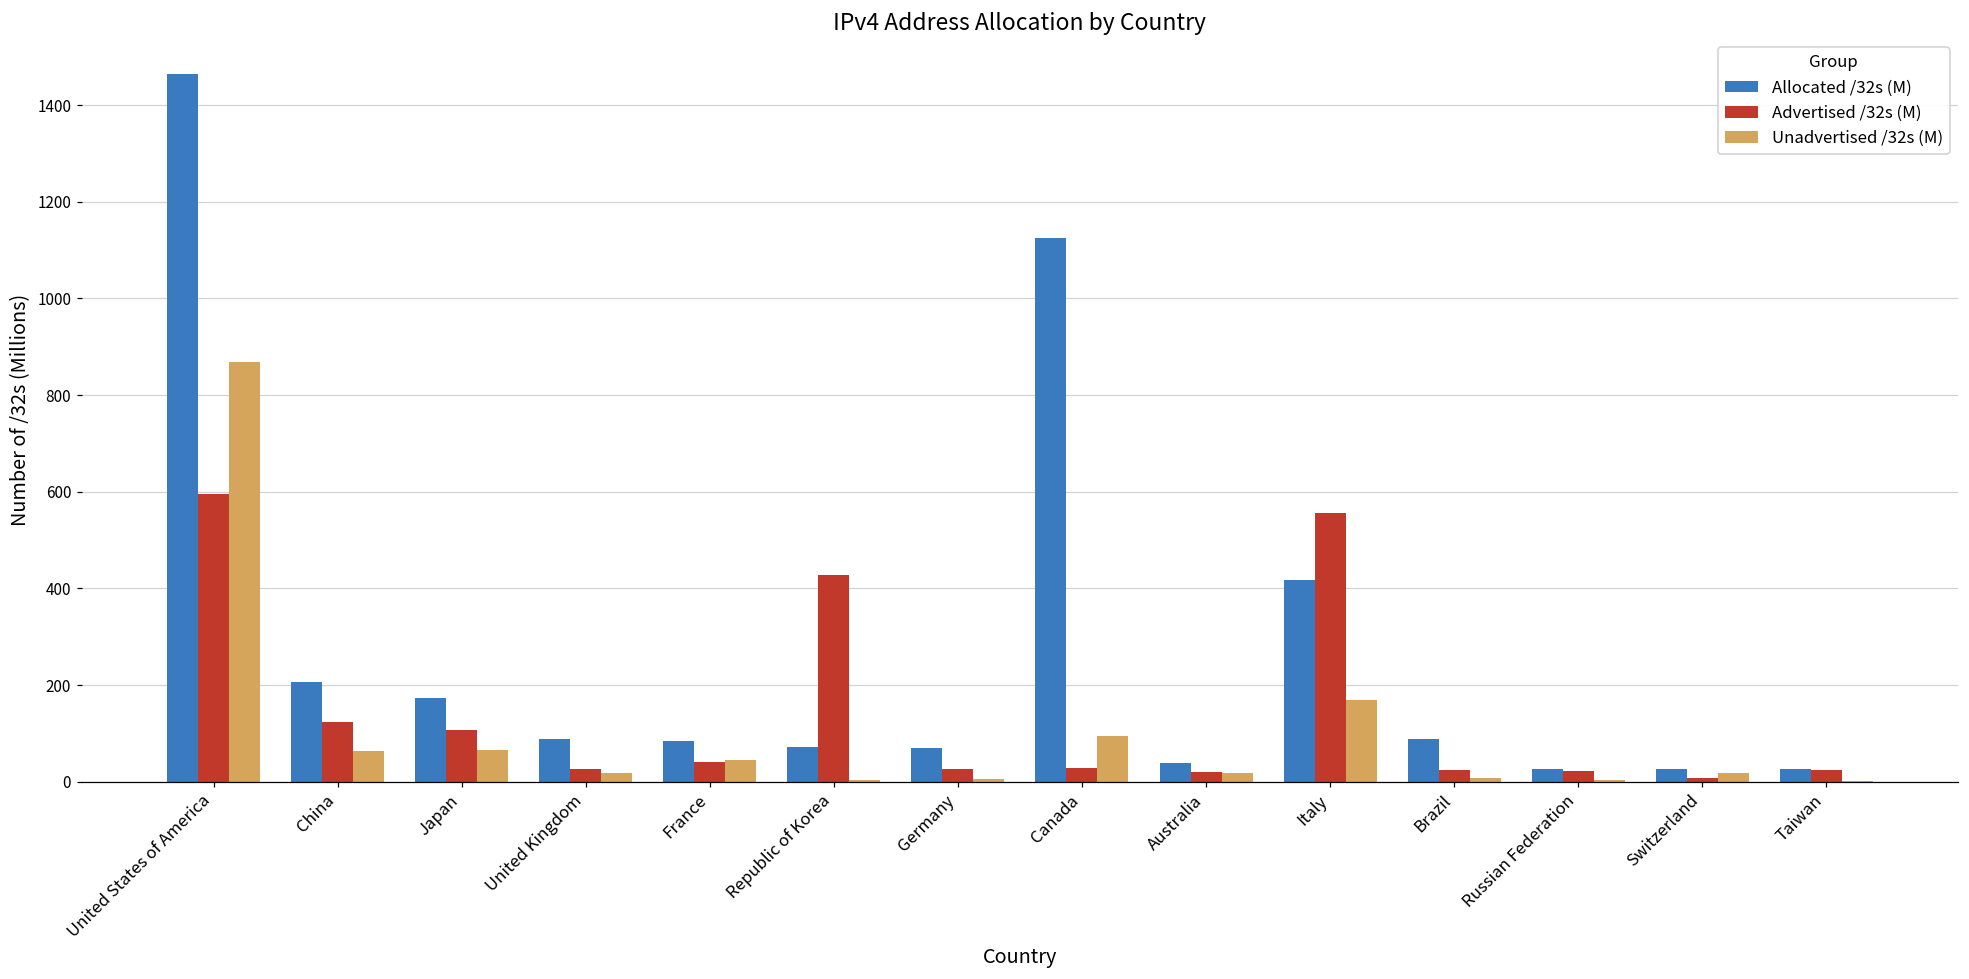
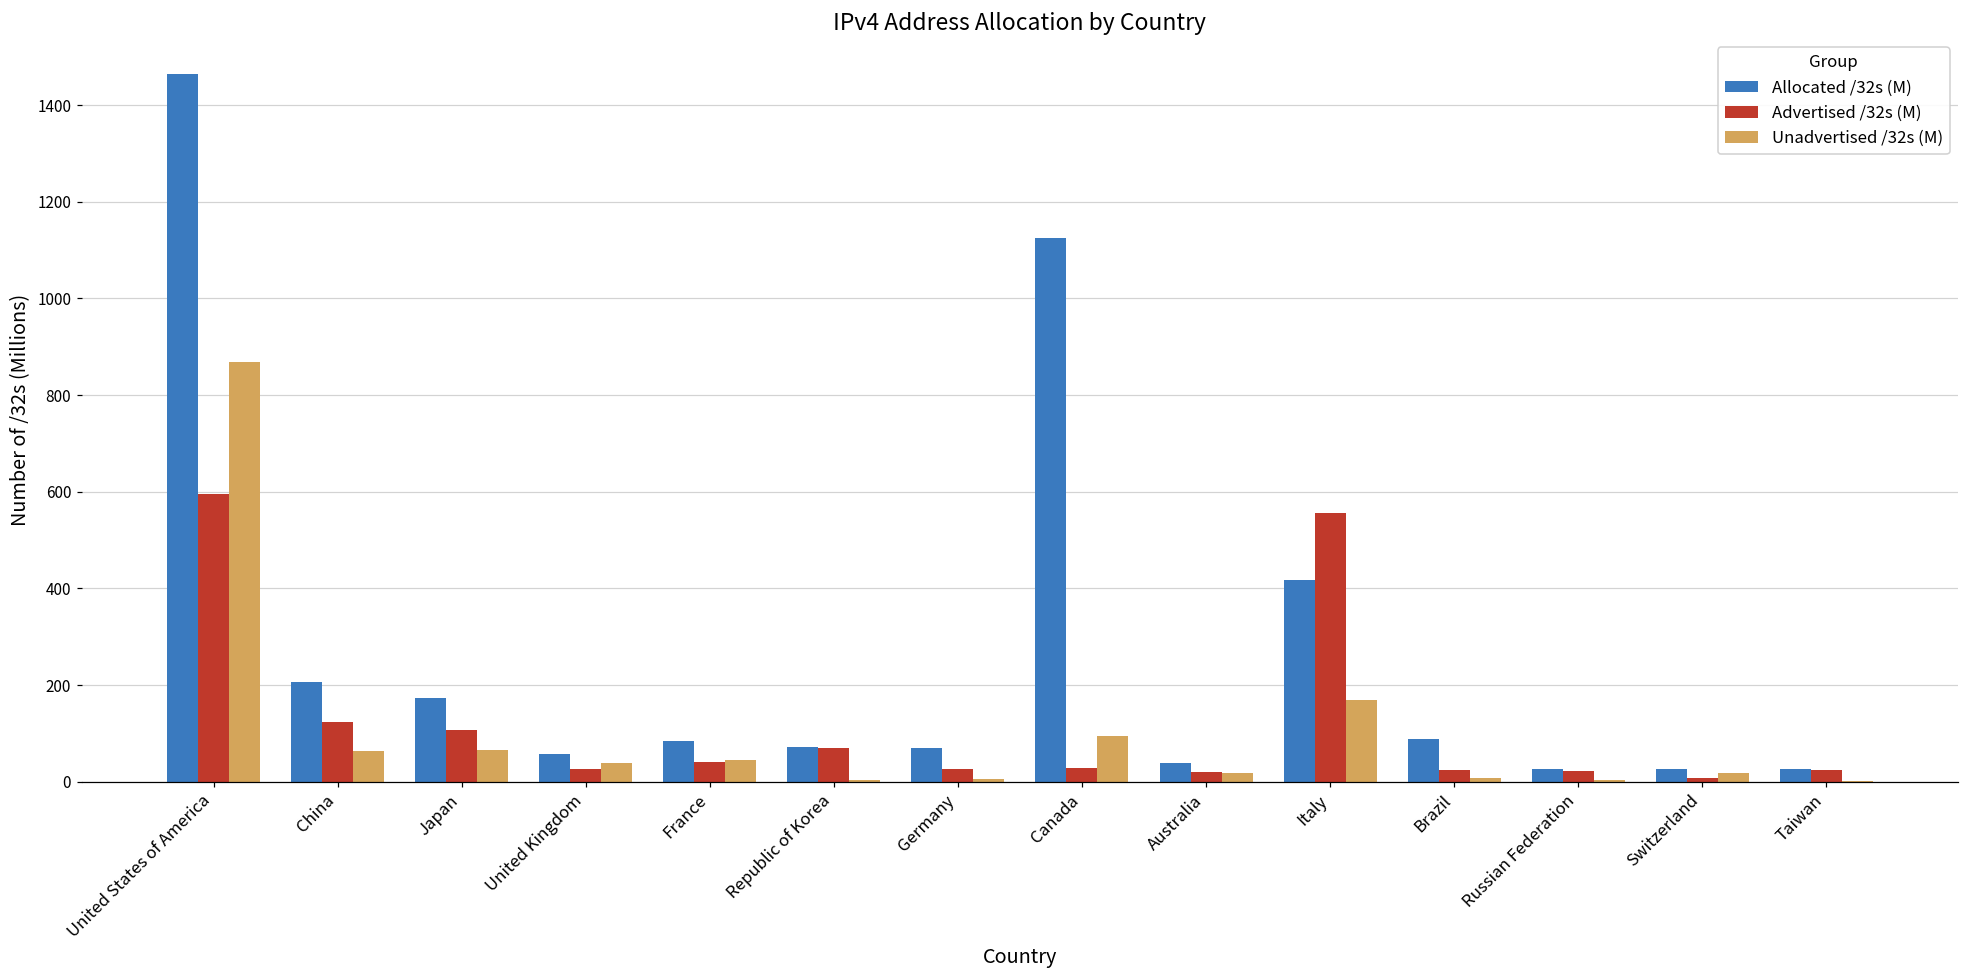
Allocated /32s (M), United Kingdom: 90 -> 60
Unadvertised /32s (M), United Kingdom: 20 -> 40
Advertised /32s (M), Republic of Korea: 430 -> 70
